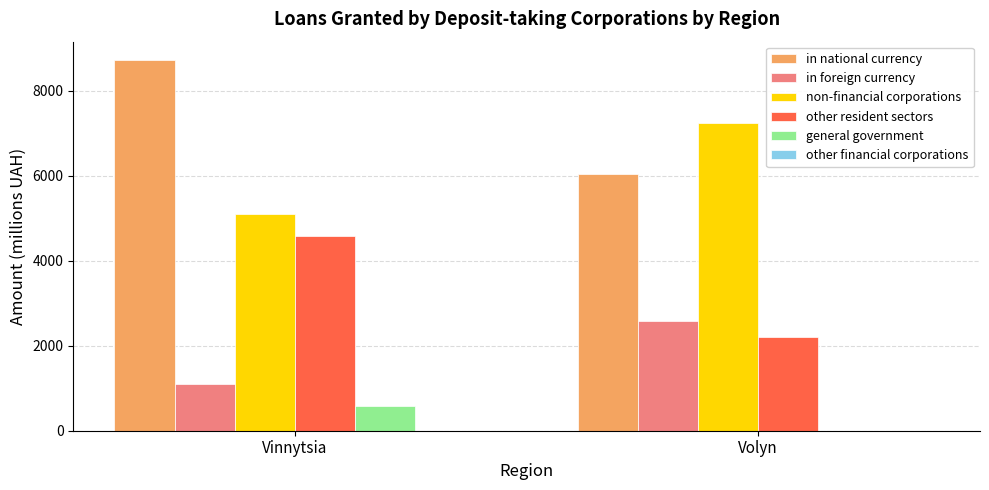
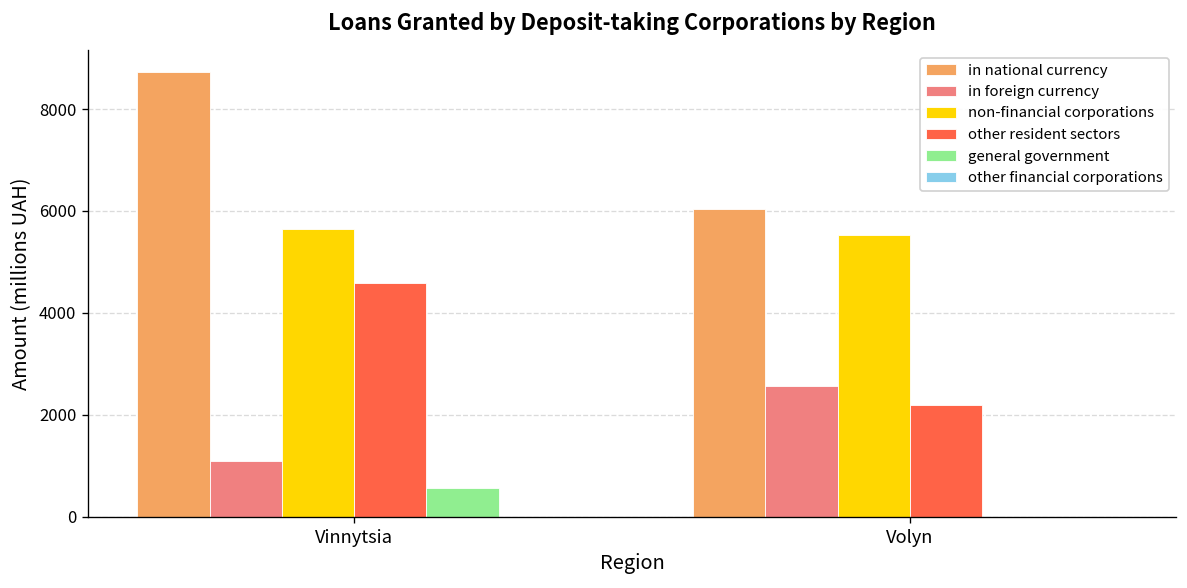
non-financial corporations, Vinnytsia: 5100 -> 5600
non-financial corporations, Volyn: 7200 -> 5500
